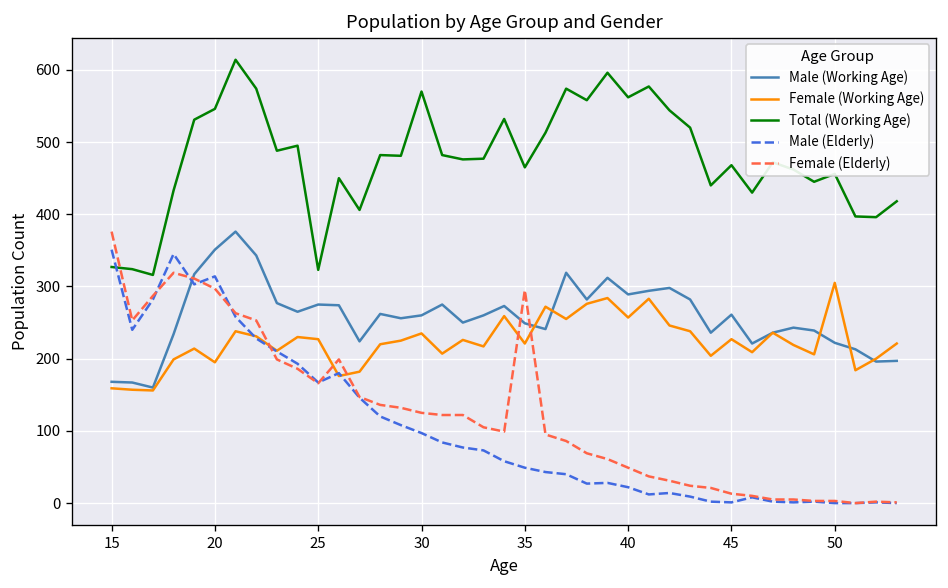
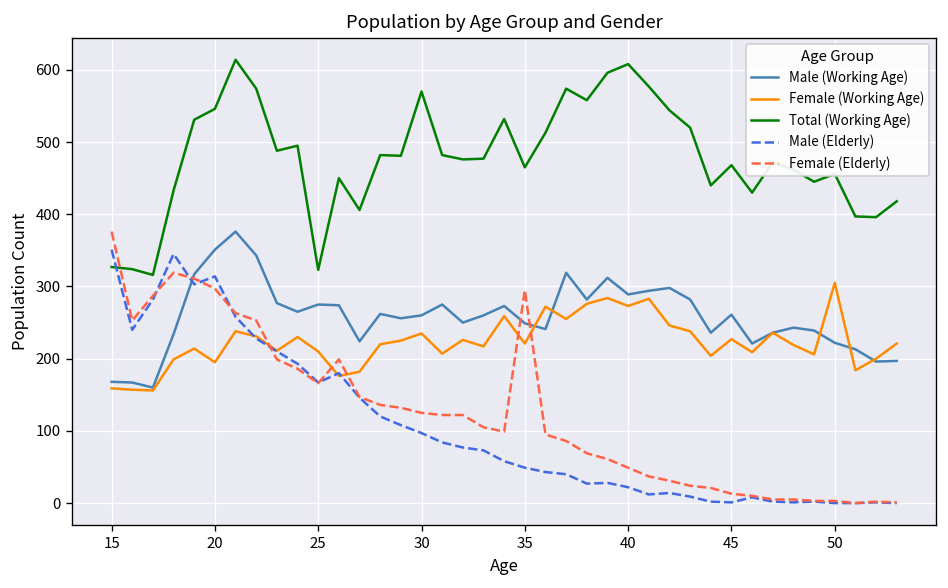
Female (Working Age), 25: 230 -> 210
Female (Working Age), 40: 260 -> 270
Total (Working Age), 40: 560 -> 610
